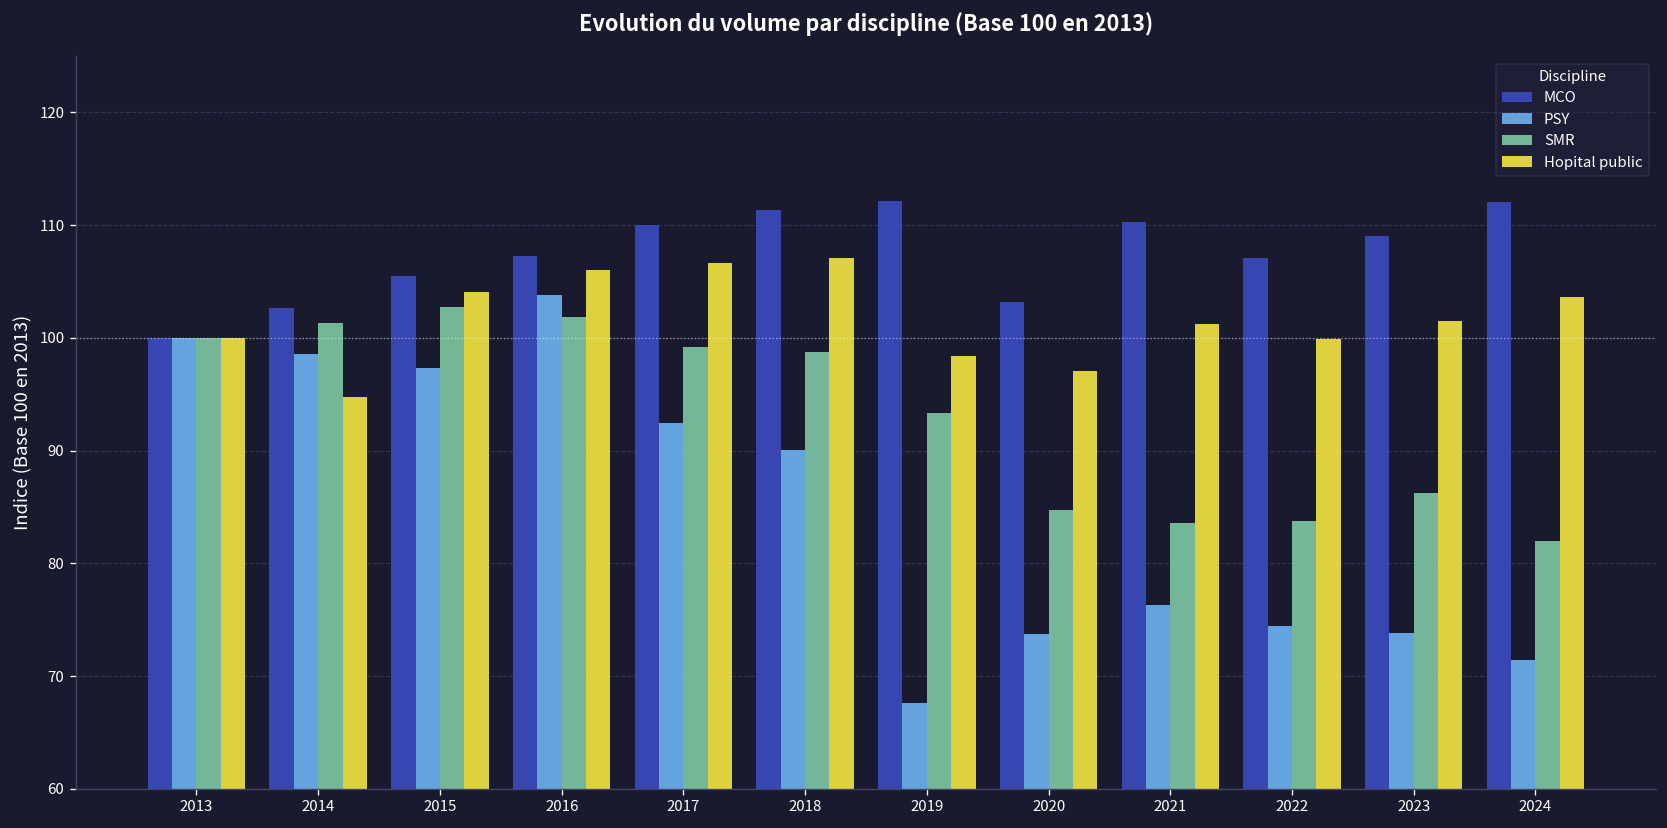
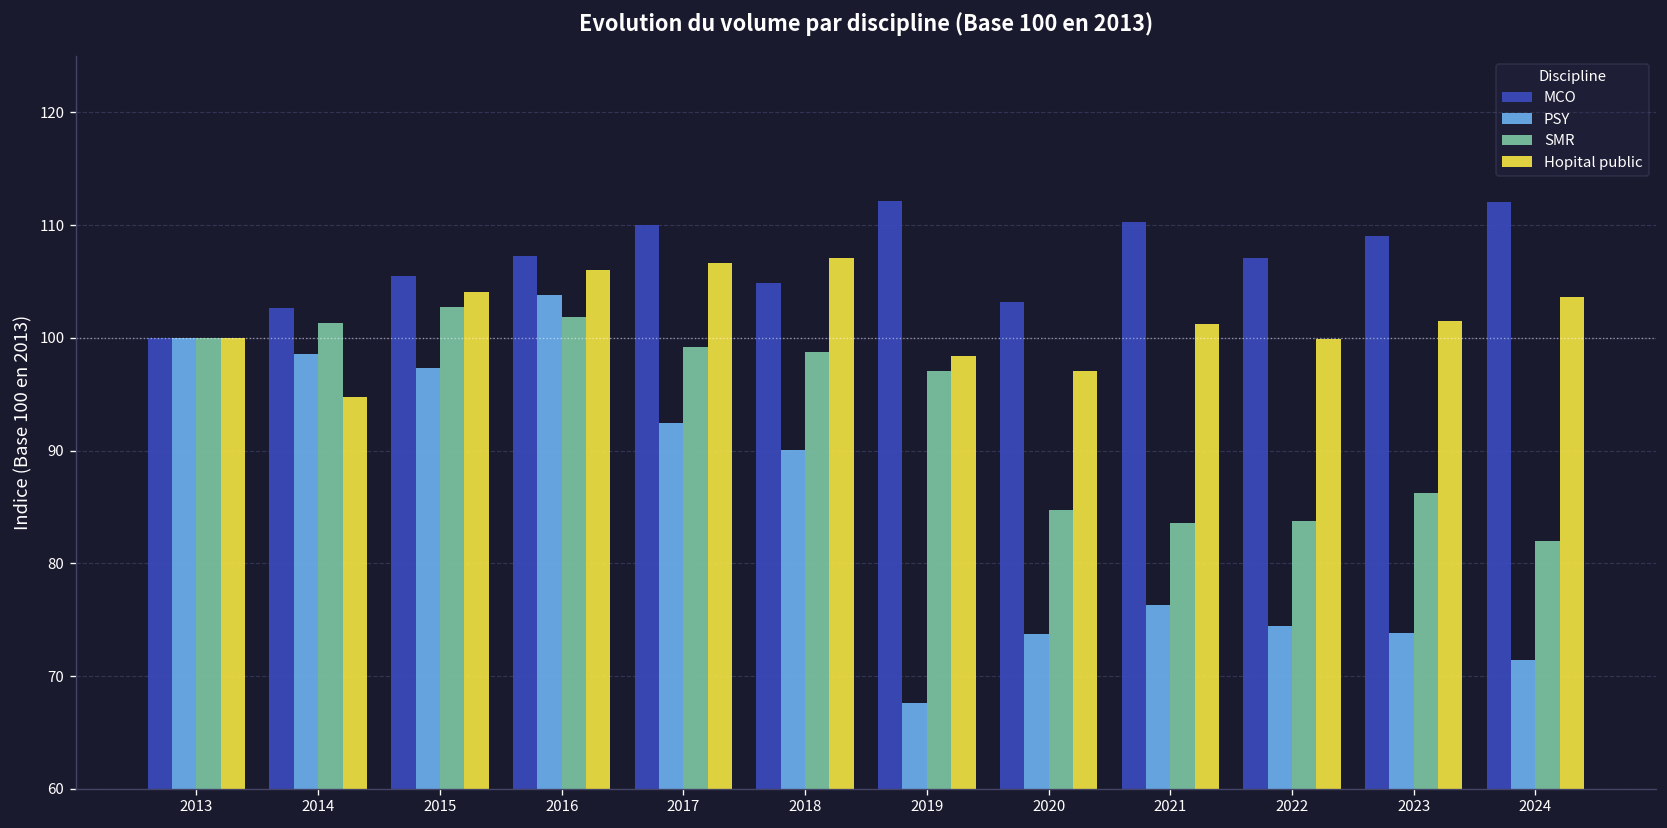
MCO, 2018: 111 -> 105
SMR, 2019: 93 -> 97
